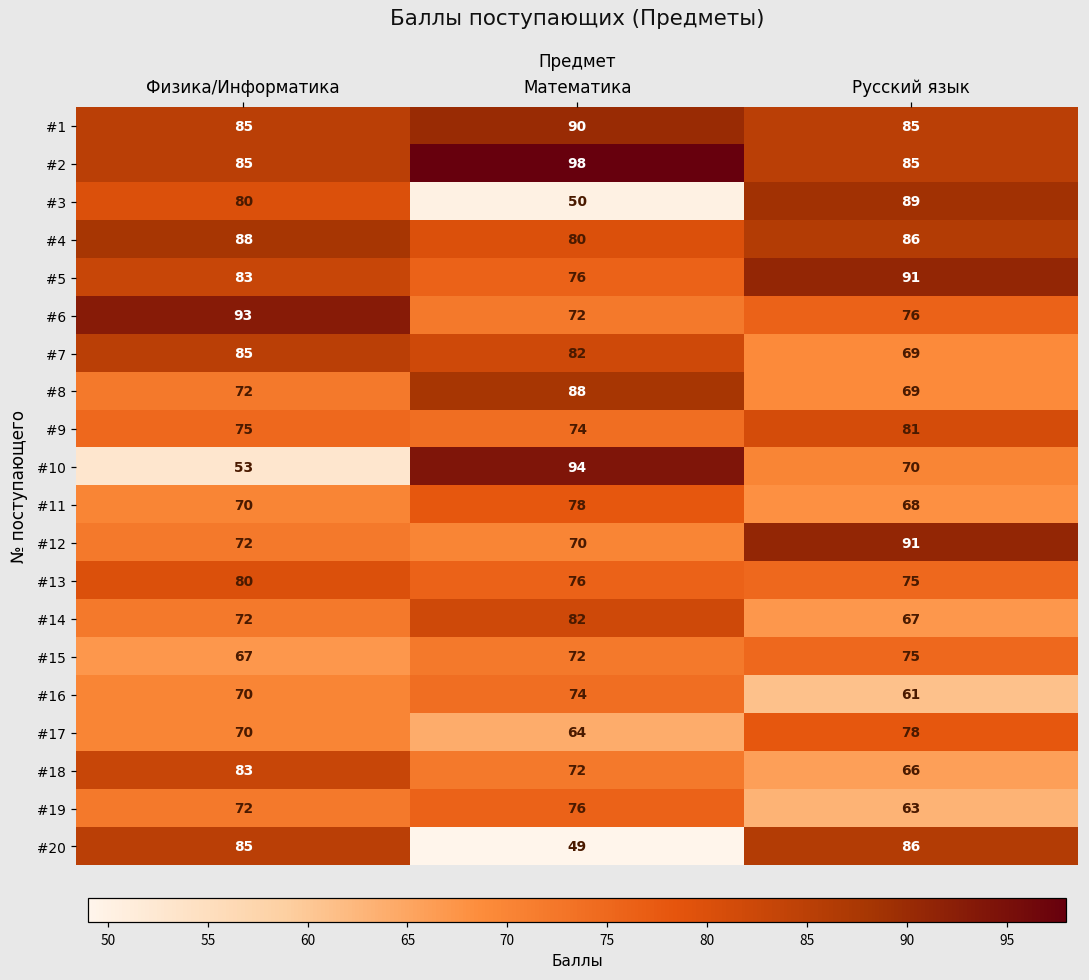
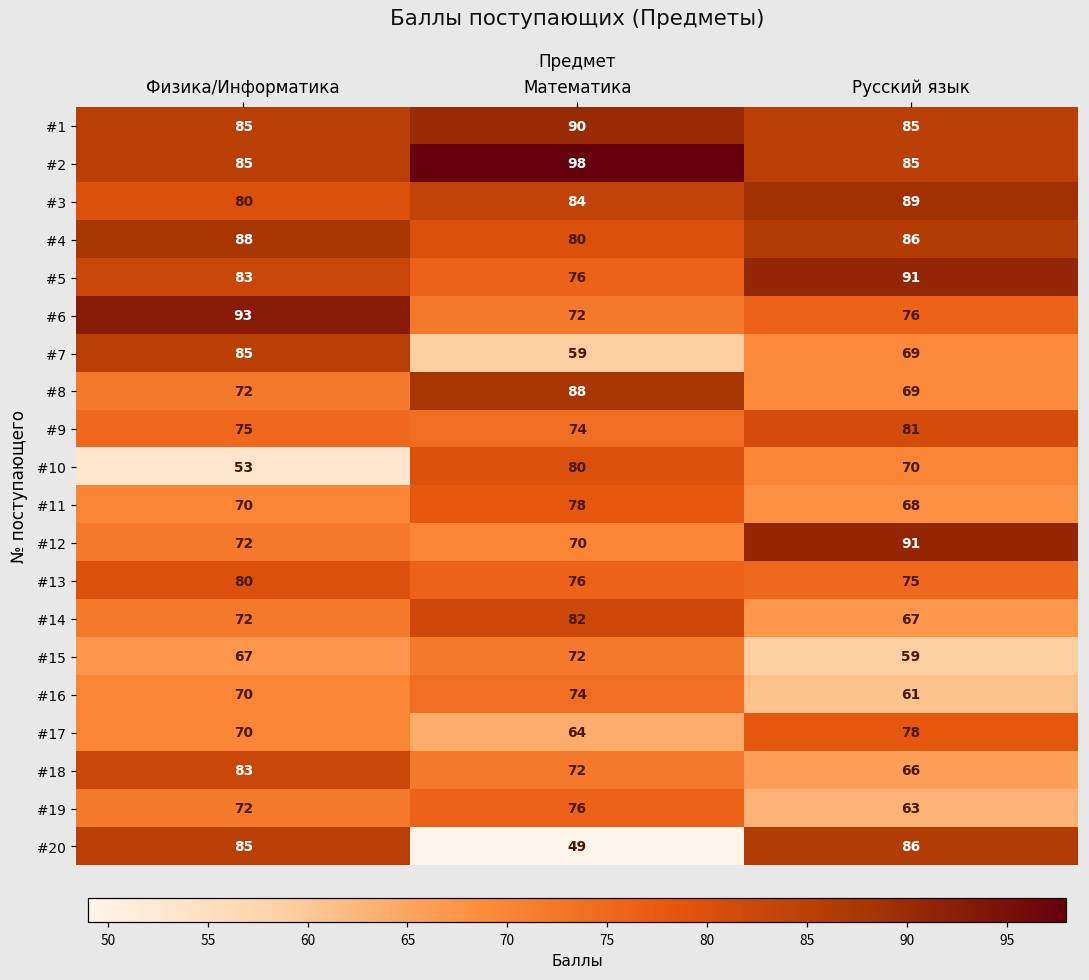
#3, Математика: 50 -> 84
#7, Математика: 82 -> 59
#10, Математика: 94 -> 80
#15, Русский язык: 75 -> 59
